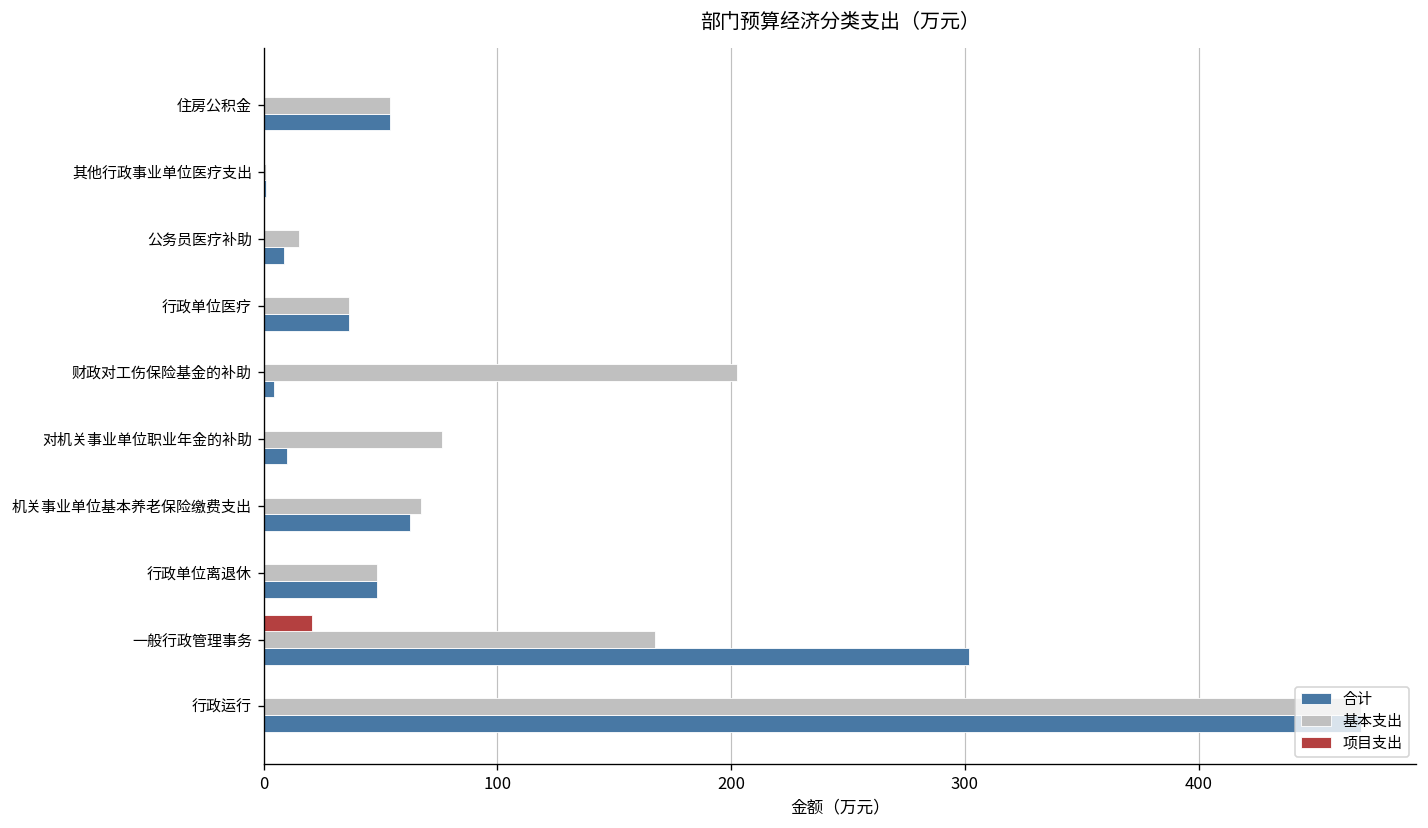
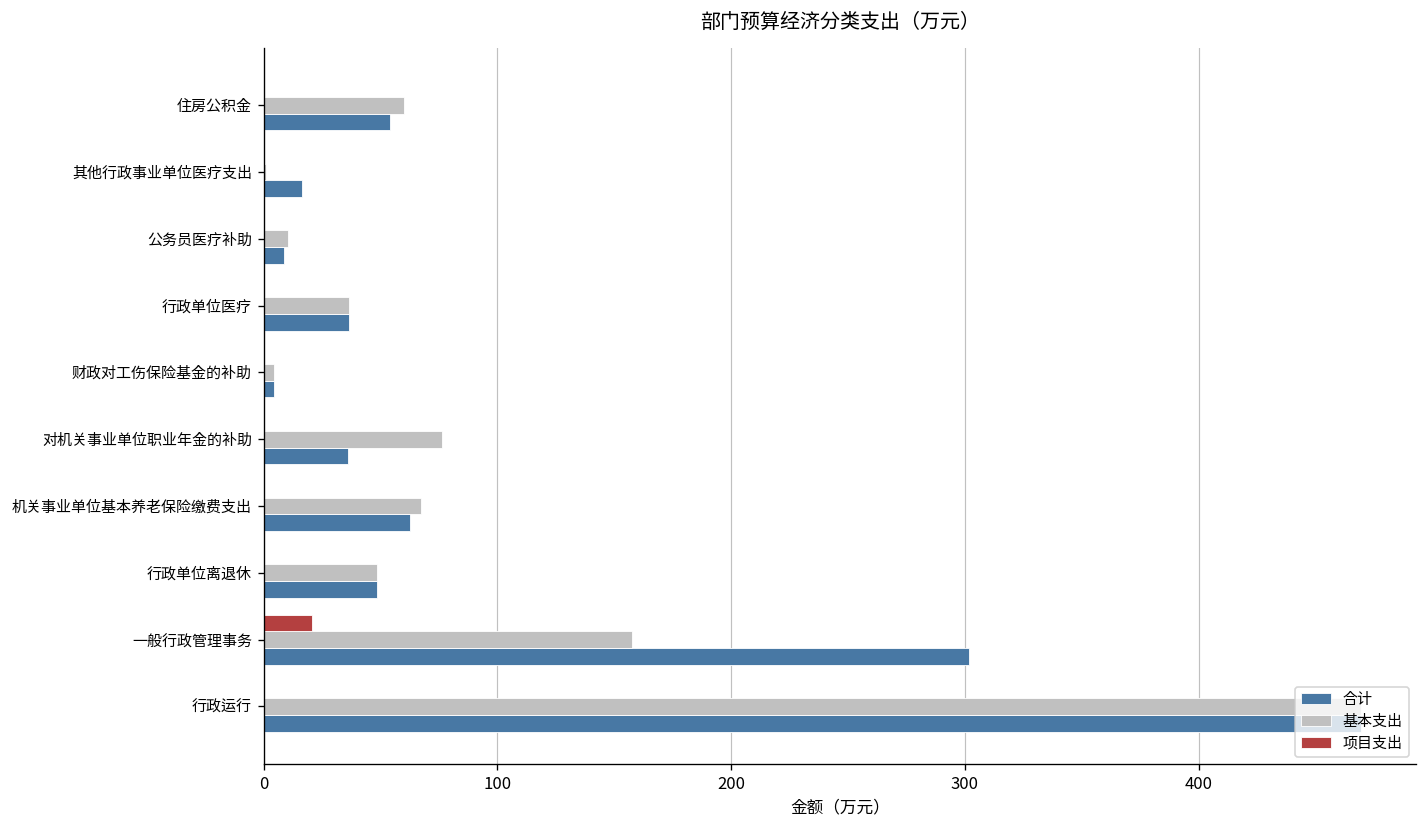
基本支出, 住房公积金: 54 -> 60
合计, 其他行政事业单位医疗支出: 1 -> 17
基本支出, 公务员医疗补助: 15 -> 10
基本支出, 财政对工伤保险基金的补助: 203 -> 4
合计, 对机关事业单位职业年金的补助: 10 -> 36
基本支出, 一般行政管理事务: 167 -> 157
